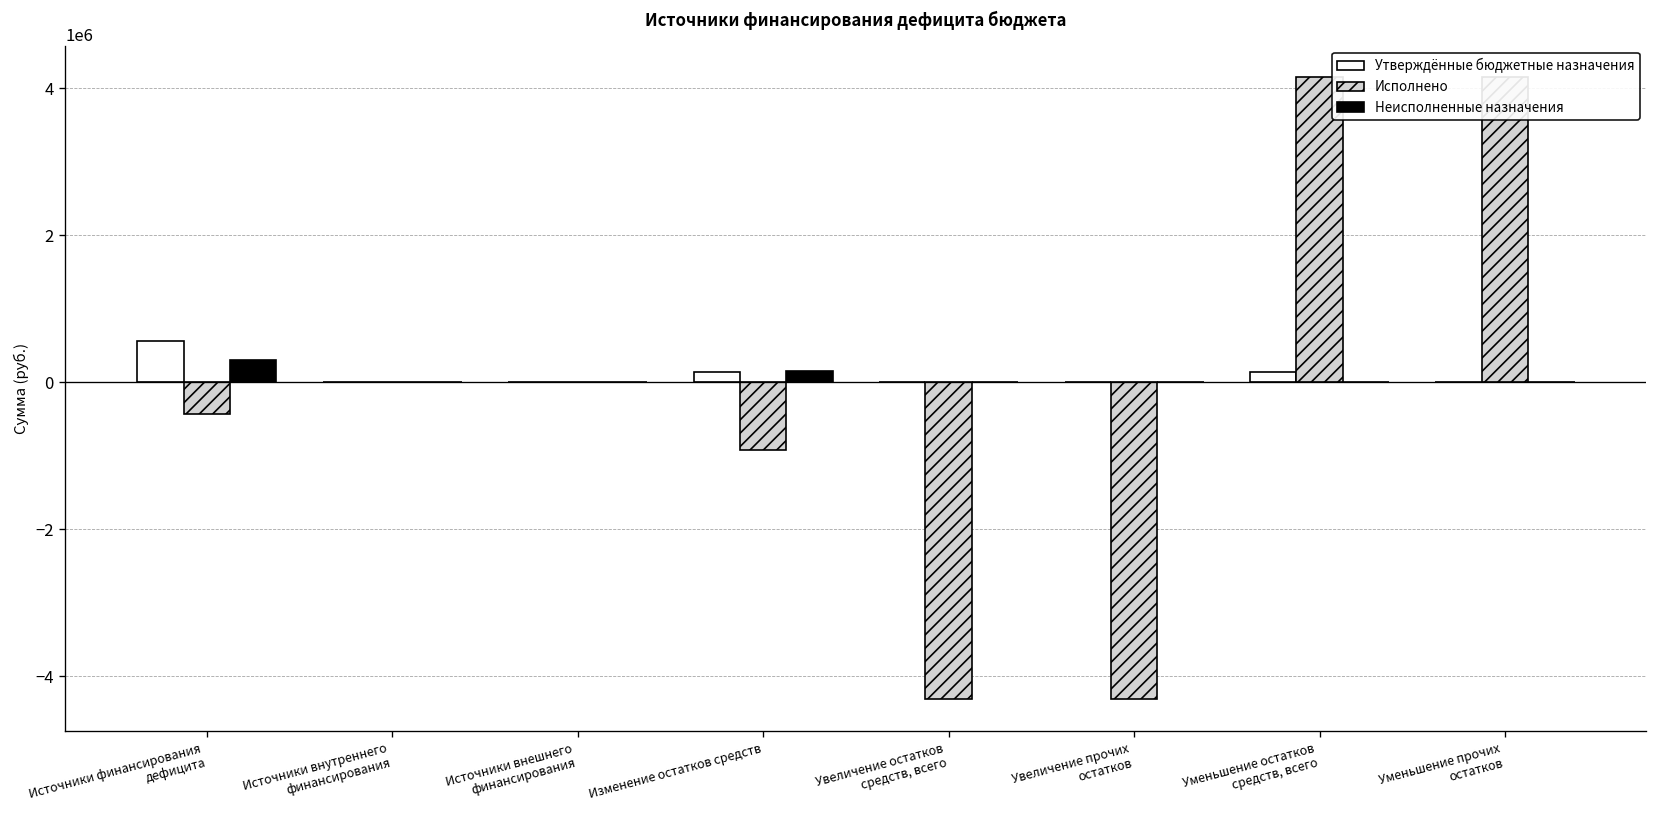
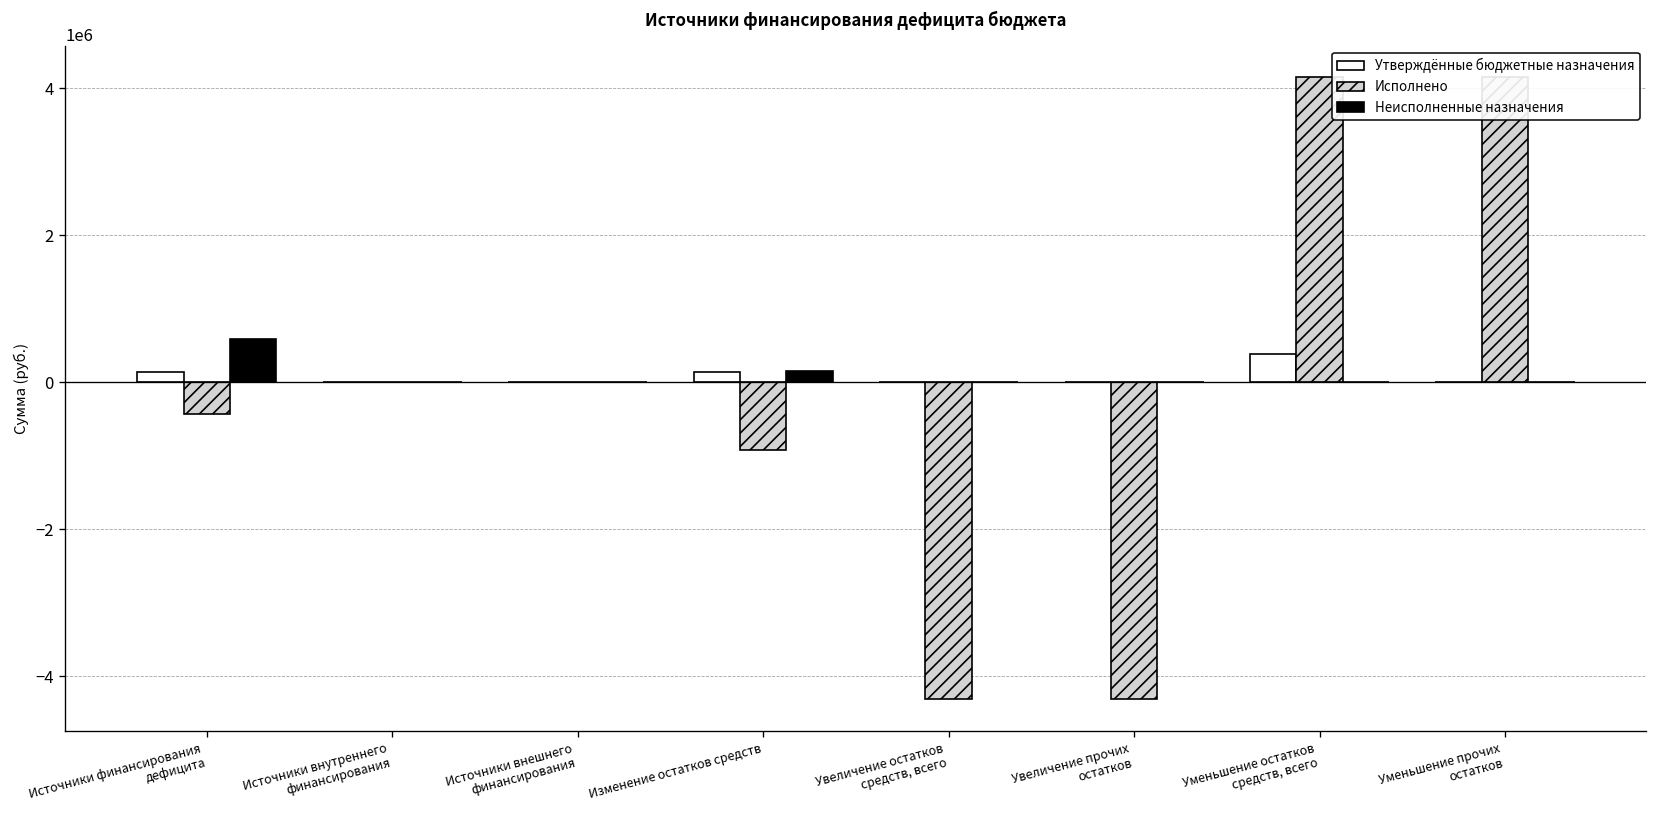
Утверждённые бюджетные назначения, Источники финансирования дефицита: 600000 -> 100000
Неисполненные назначения, Источники финансирования дефицита: 300000 -> 600000
Утверждённые бюджетные назначения, Уменьшение остатков средств, всего: 100000 -> 400000
